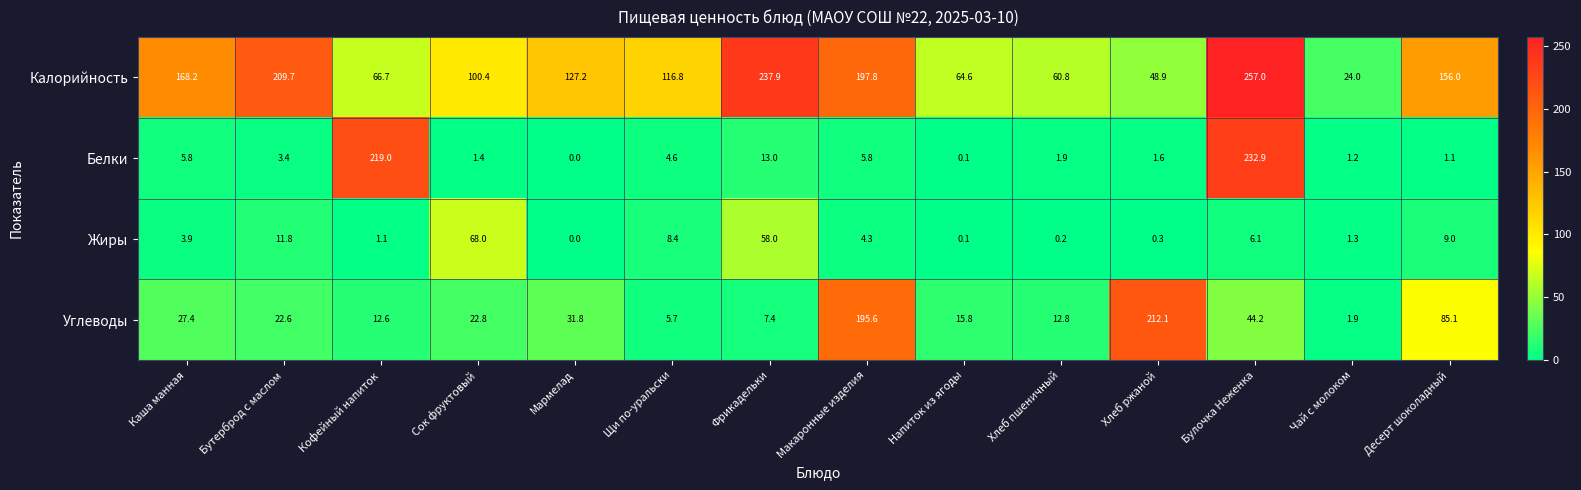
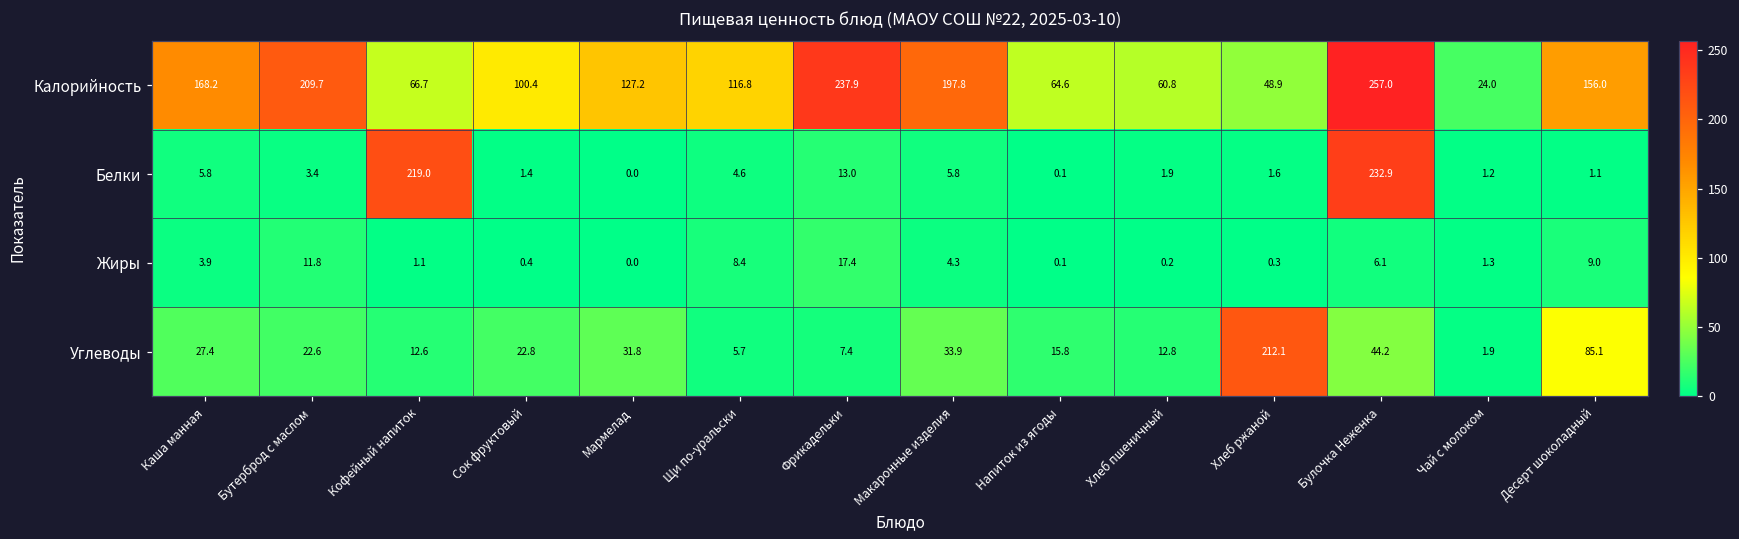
Жиры, Сок фруктовый: 68.0 -> 0.4
Жиры, Фрикадельки: 58.0 -> 17.4
Углеводы, Макаронные изделия: 195.6 -> 33.9
